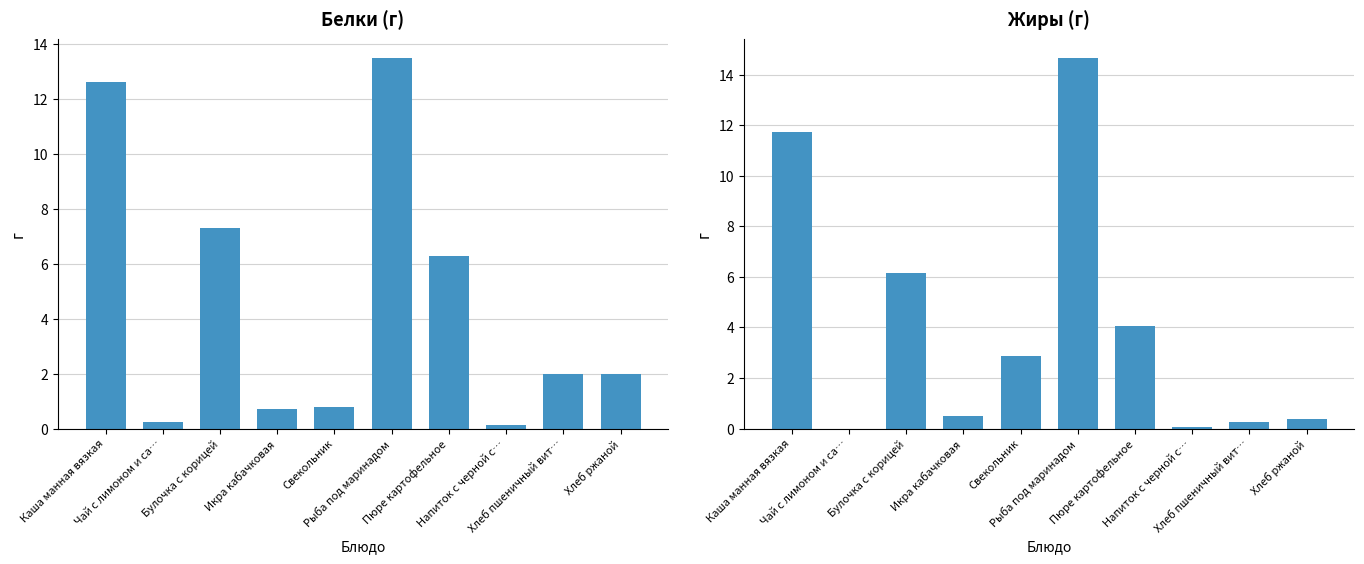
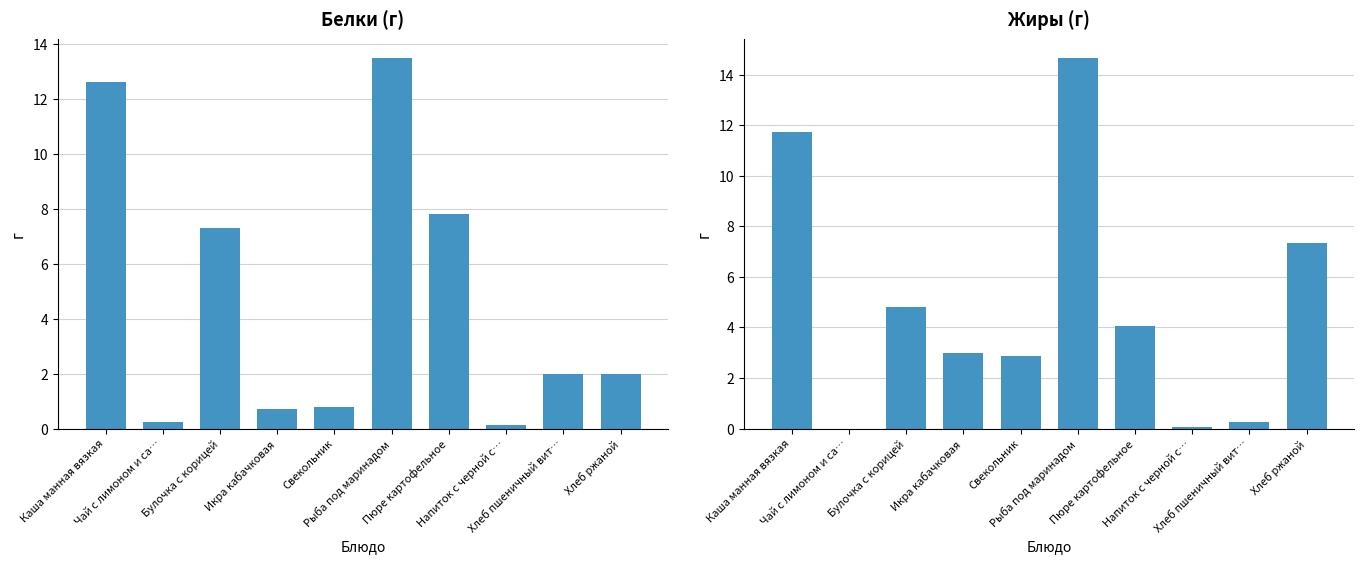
Белки (г), Пюре картофельное: 6.3 -> 7.8
Жиры (г), Булочка с корицей: 6.2 -> 4.8
Жиры (г), Икра кабачковая: 0.5 -> 3.0
Жиры (г), Хлеб ржаной: 0.4 -> 7.4
